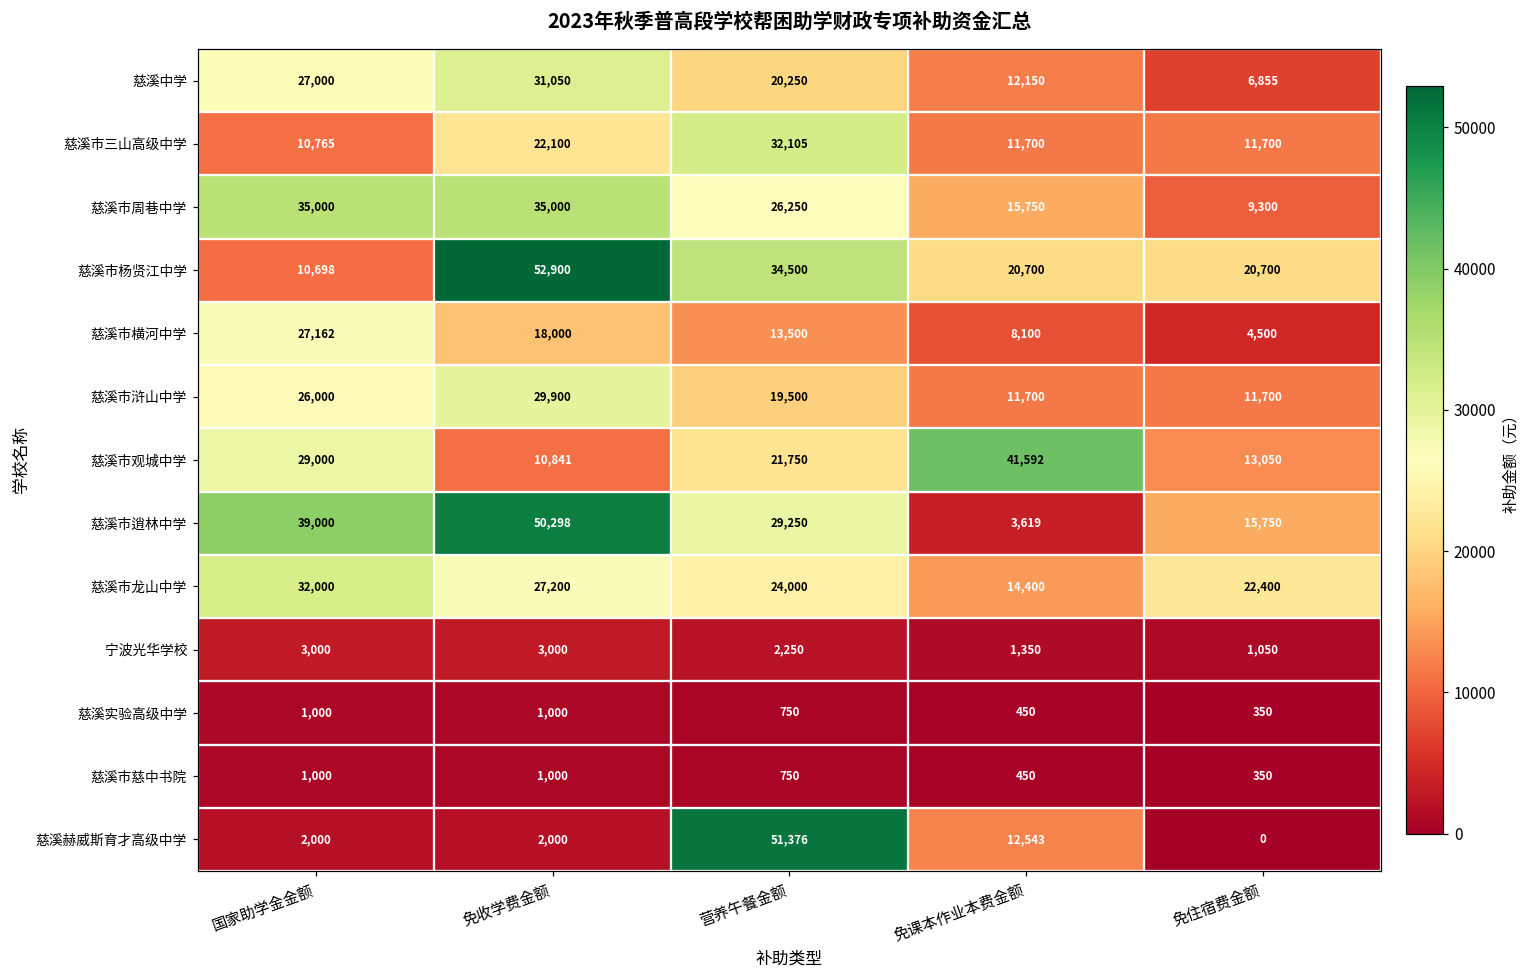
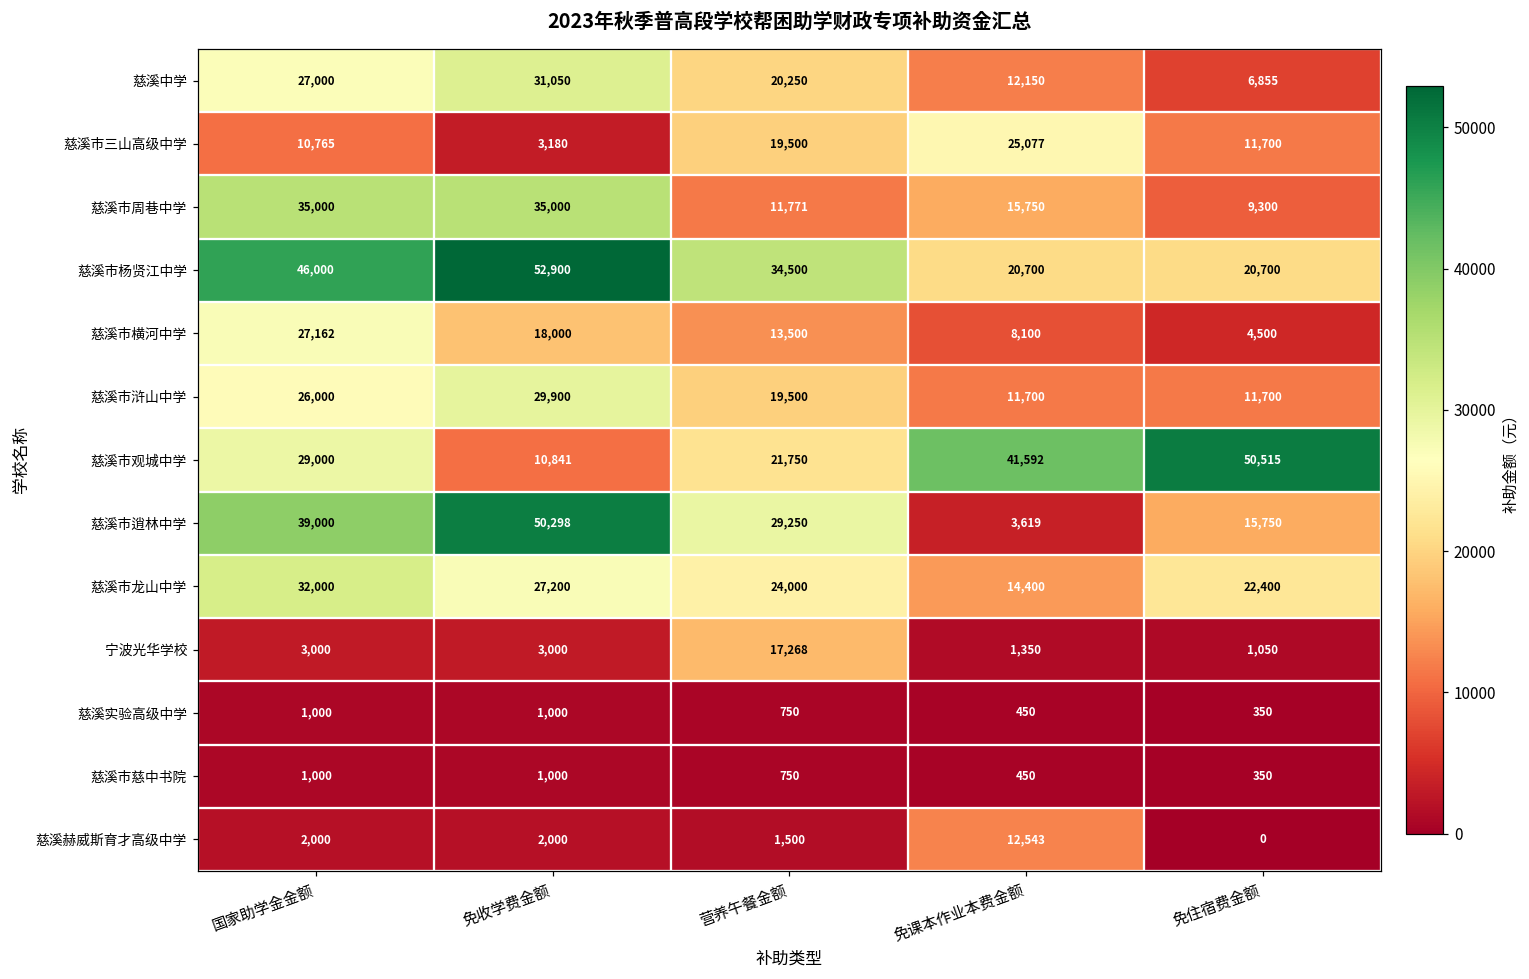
慈溪市三山高级中学, 免收学费金额: 22,100 -> 3,180
慈溪市三山高级中学, 营养午餐金额: 32,105 -> 19,500
慈溪市三山高级中学, 免课本作业本费金额: 11,700 -> 25,077
慈溪市周巷中学, 营养午餐金额: 26,250 -> 11,771
慈溪市杨贤江中学, 国家助学金金额: 10,698 -> 46,000
慈溪市观城中学, 免住宿费金额: 13,050 -> 50,515
宁波光华学校, 营养午餐金额: 2,250 -> 17,268
慈溪赫威斯育才高级中学, 营养午餐金额: 51,376 -> 1,500
